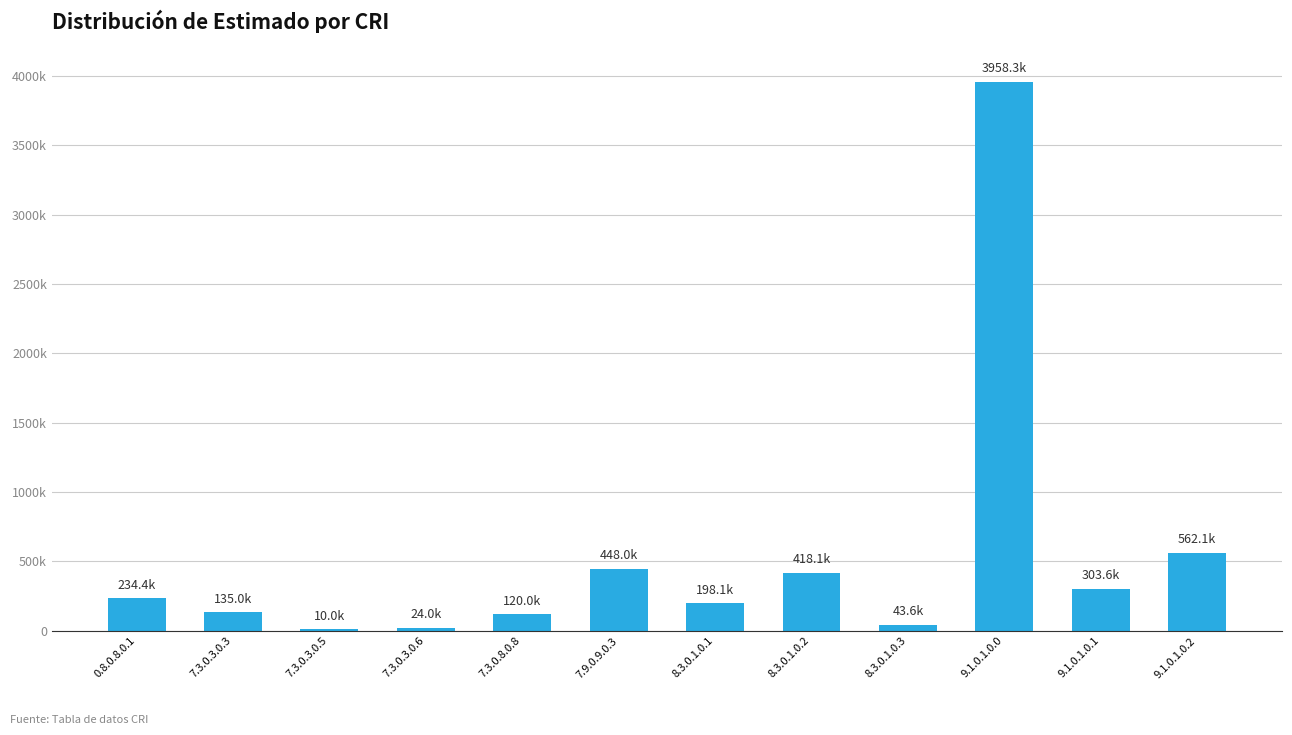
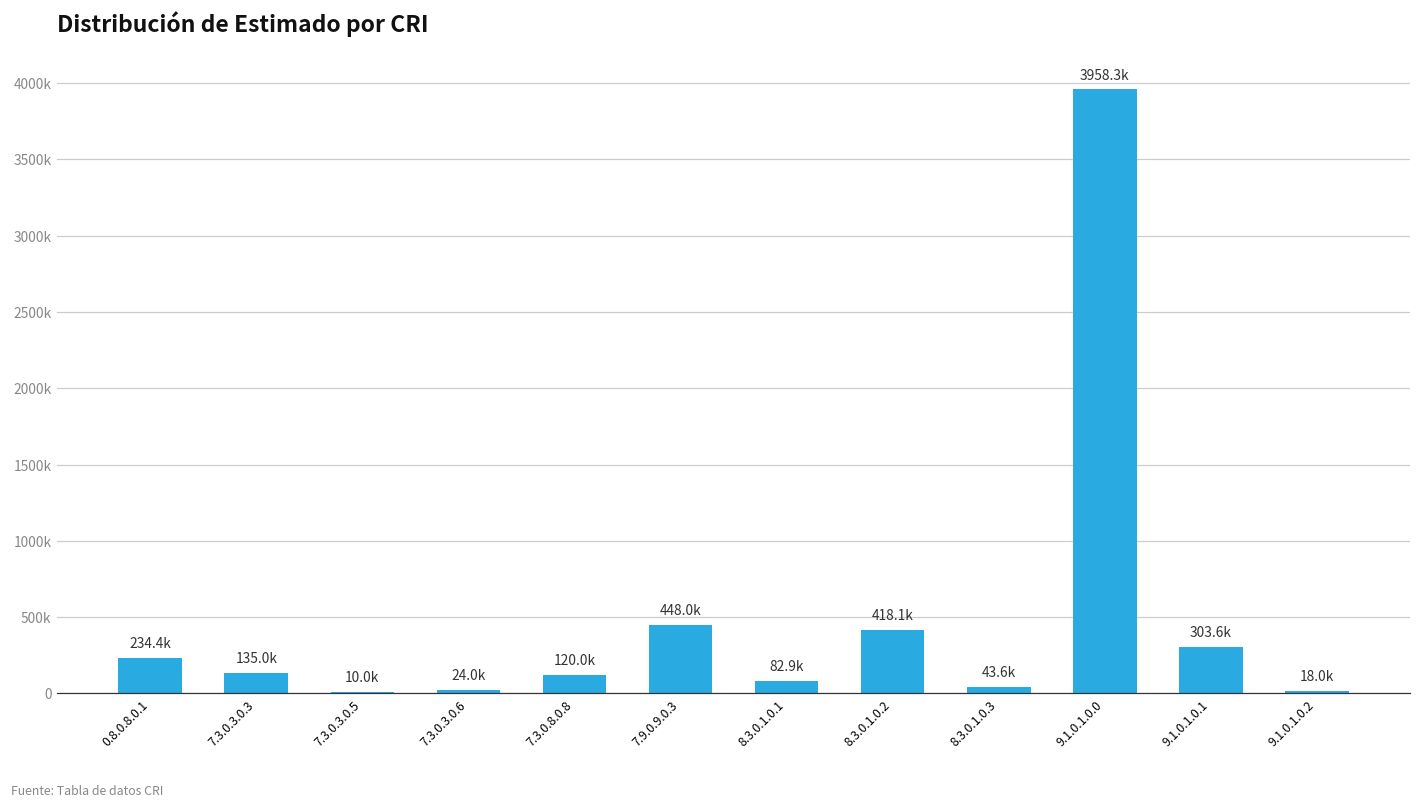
8.3.0.1.0.1: 198.1k -> 82.9k
9.1.0.1.0.2: 562.1k -> 18.0k
